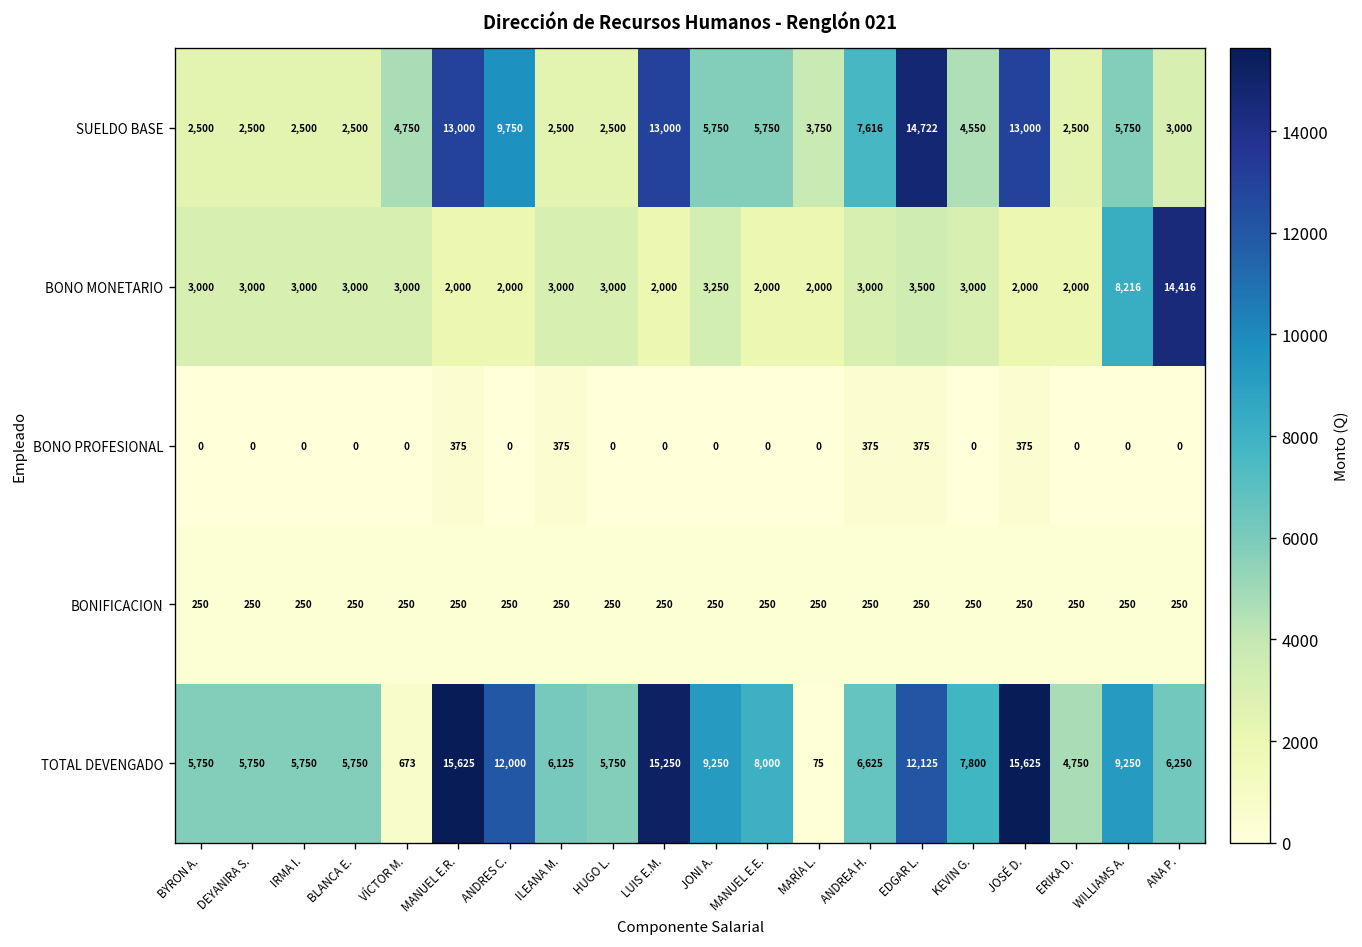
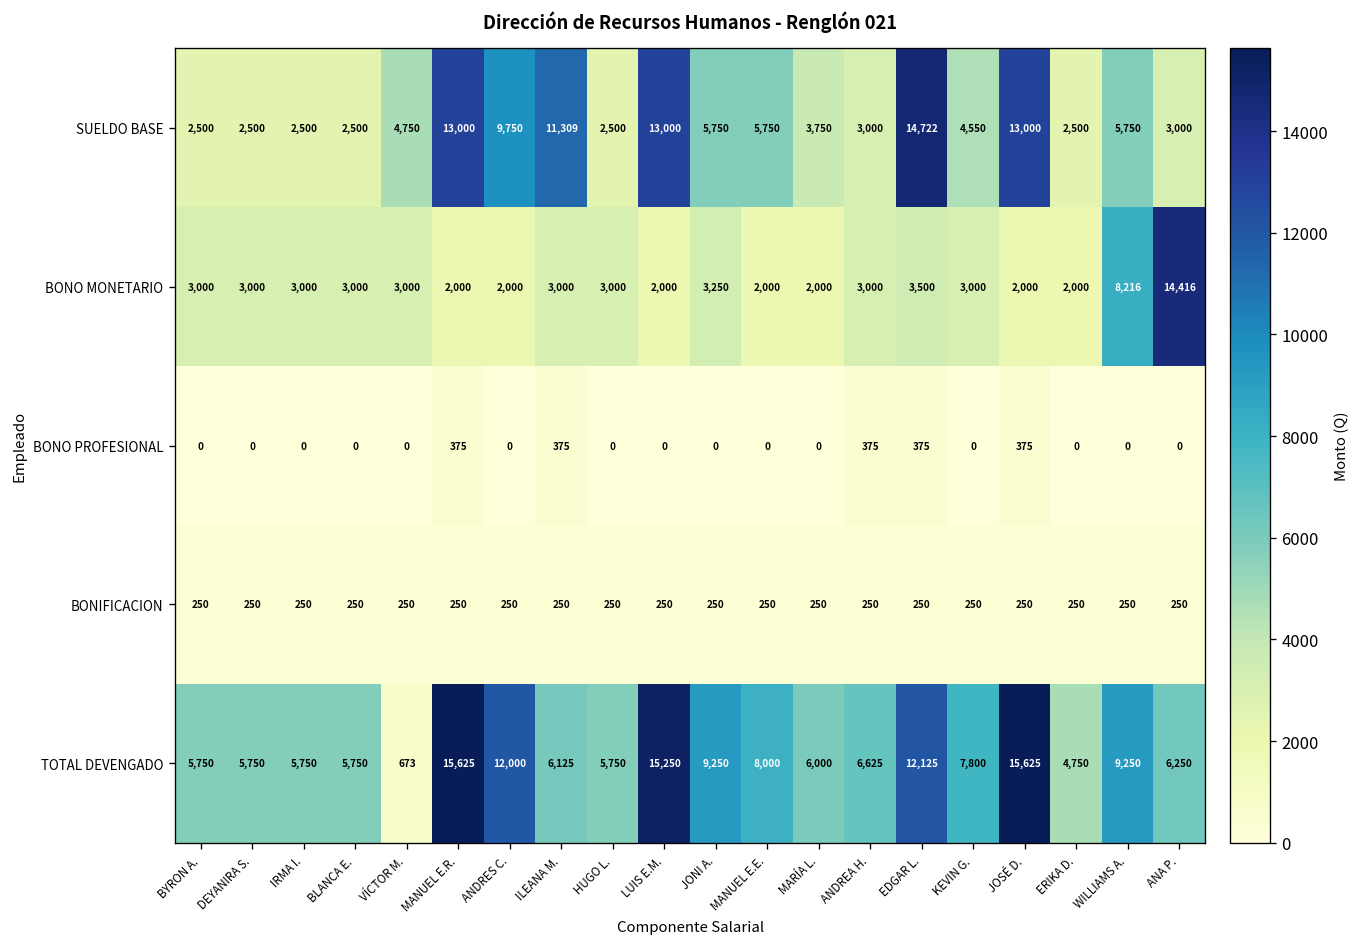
SUELDO BASE, ILEANA M.: 2,500 -> 11,309
SUELDO BASE, ANDREA H.: 7,616 -> 3,000
TOTAL DEVENGADO, MARÍA L.: 75 -> 6,000
